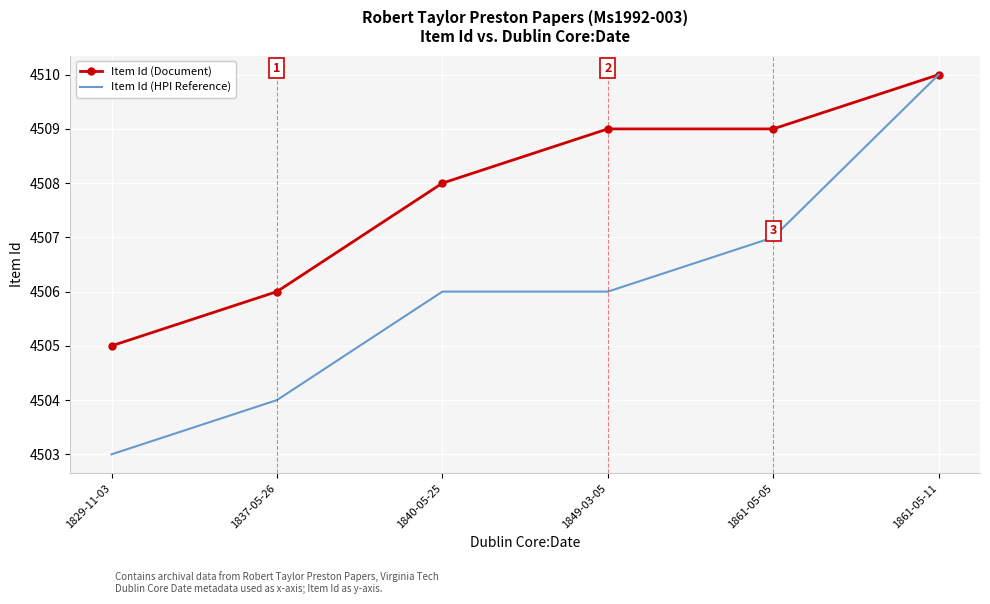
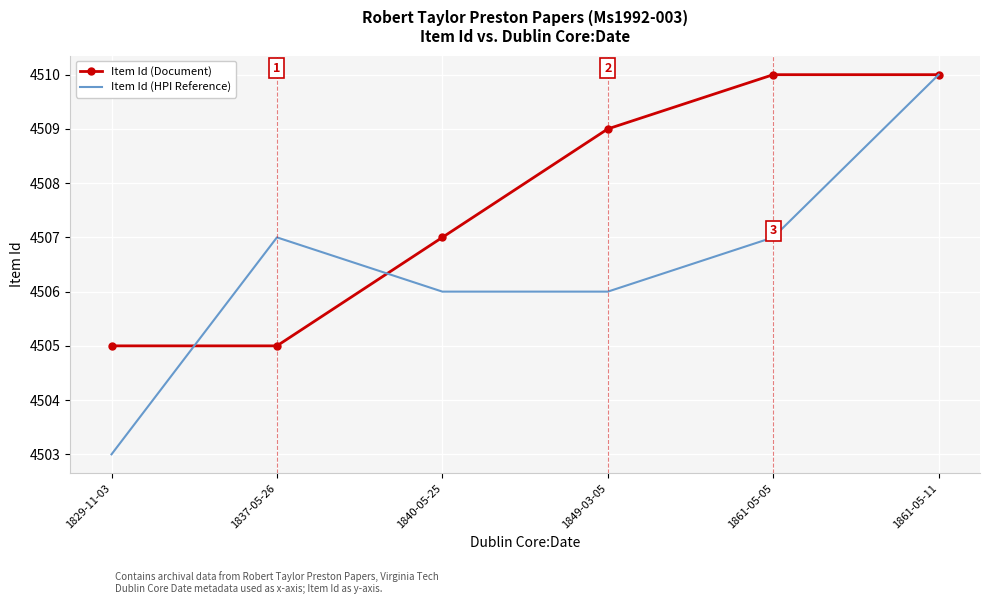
Item Id (Document), 1837-05-26: 4506 -> 4505
Item Id (HPI Reference), 1837-05-26: 4504 -> 4507
Item Id (Document), 1840-05-25: 4508 -> 4507
Item Id (Document), 1861-05-05: 4509 -> 4510
